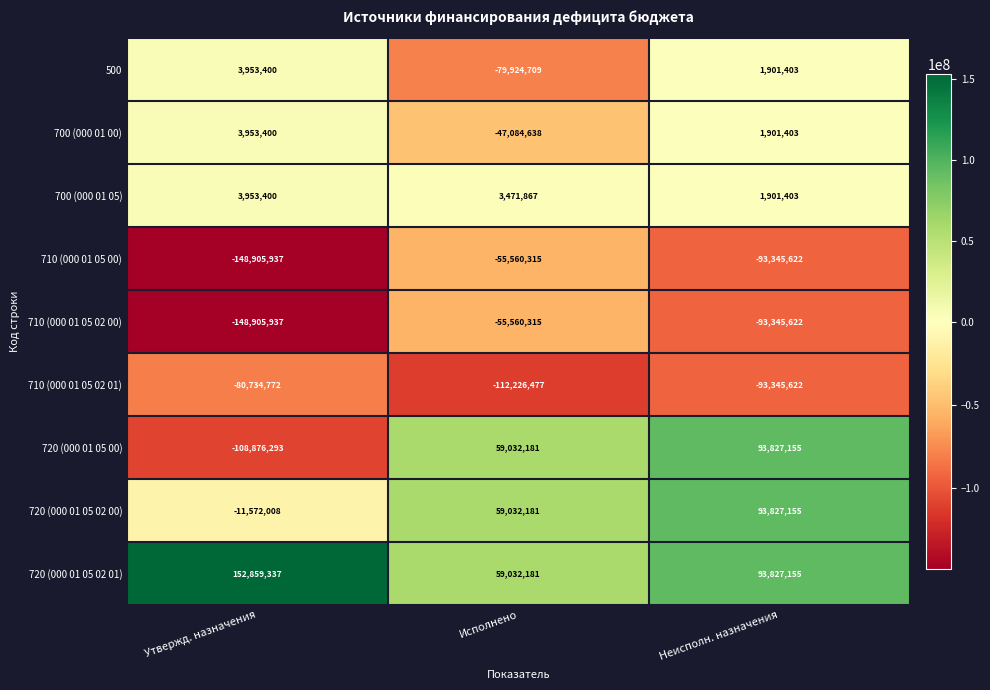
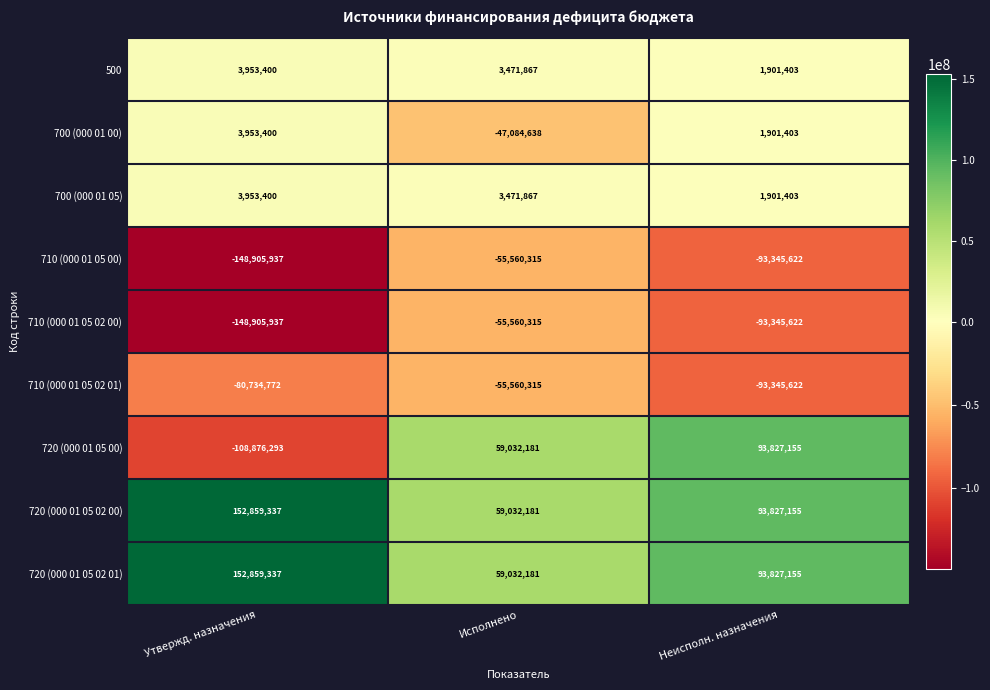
500, Исполнено: -79,924,709 -> 3,471,867
710 (000 01 05 02 01), Исполнено: -112,226,477 -> -55,560,315
720 (000 01 05 02 00), Утвержд. назначения: -11,572,008 -> 152,859,337
